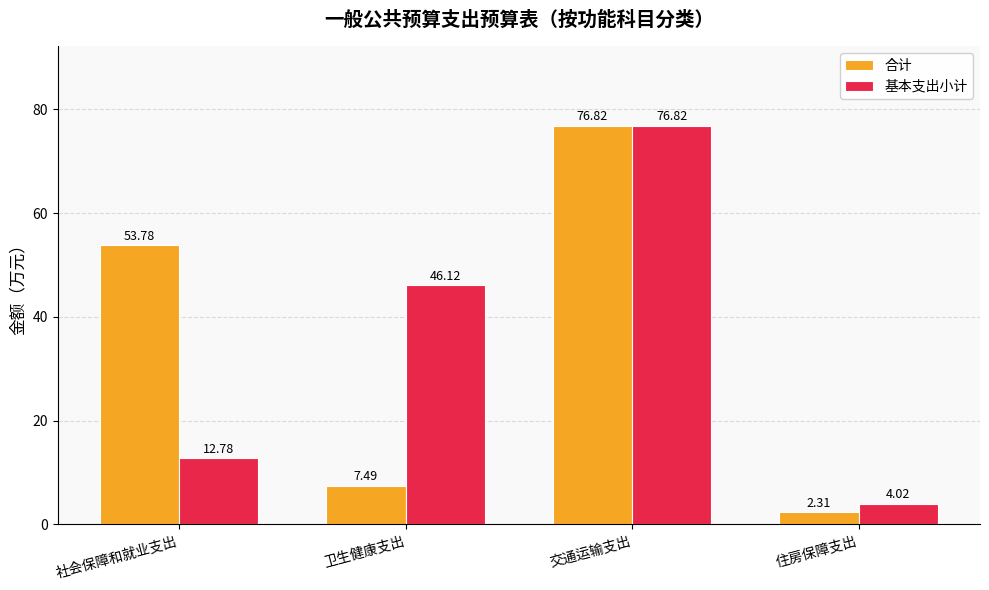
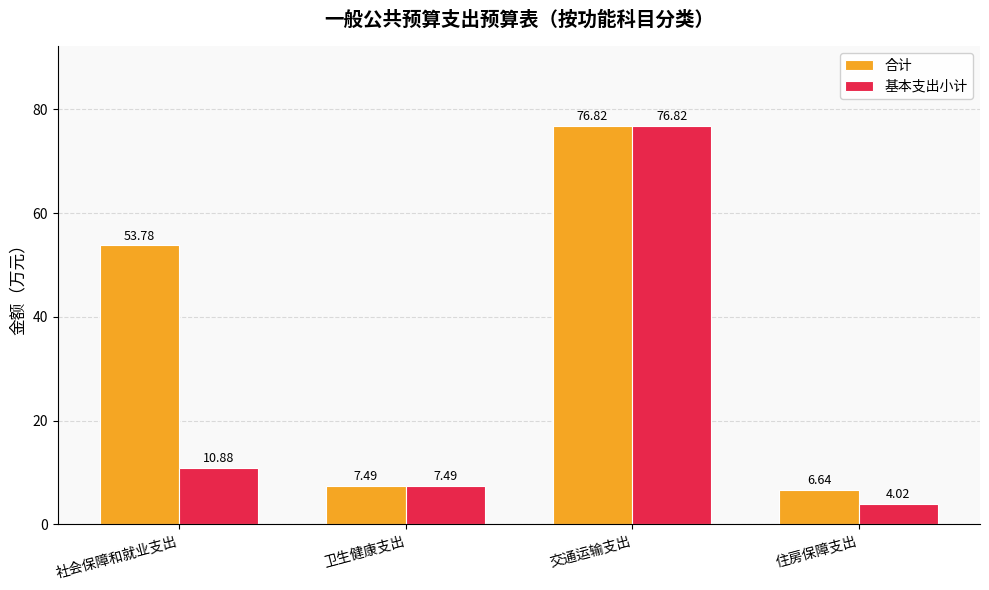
基本支出小计, 社会保障和就业支出: 12.78 -> 10.88
基本支出小计, 卫生健康支出: 46.12 -> 7.49
合计, 住房保障支出: 2.31 -> 6.64
